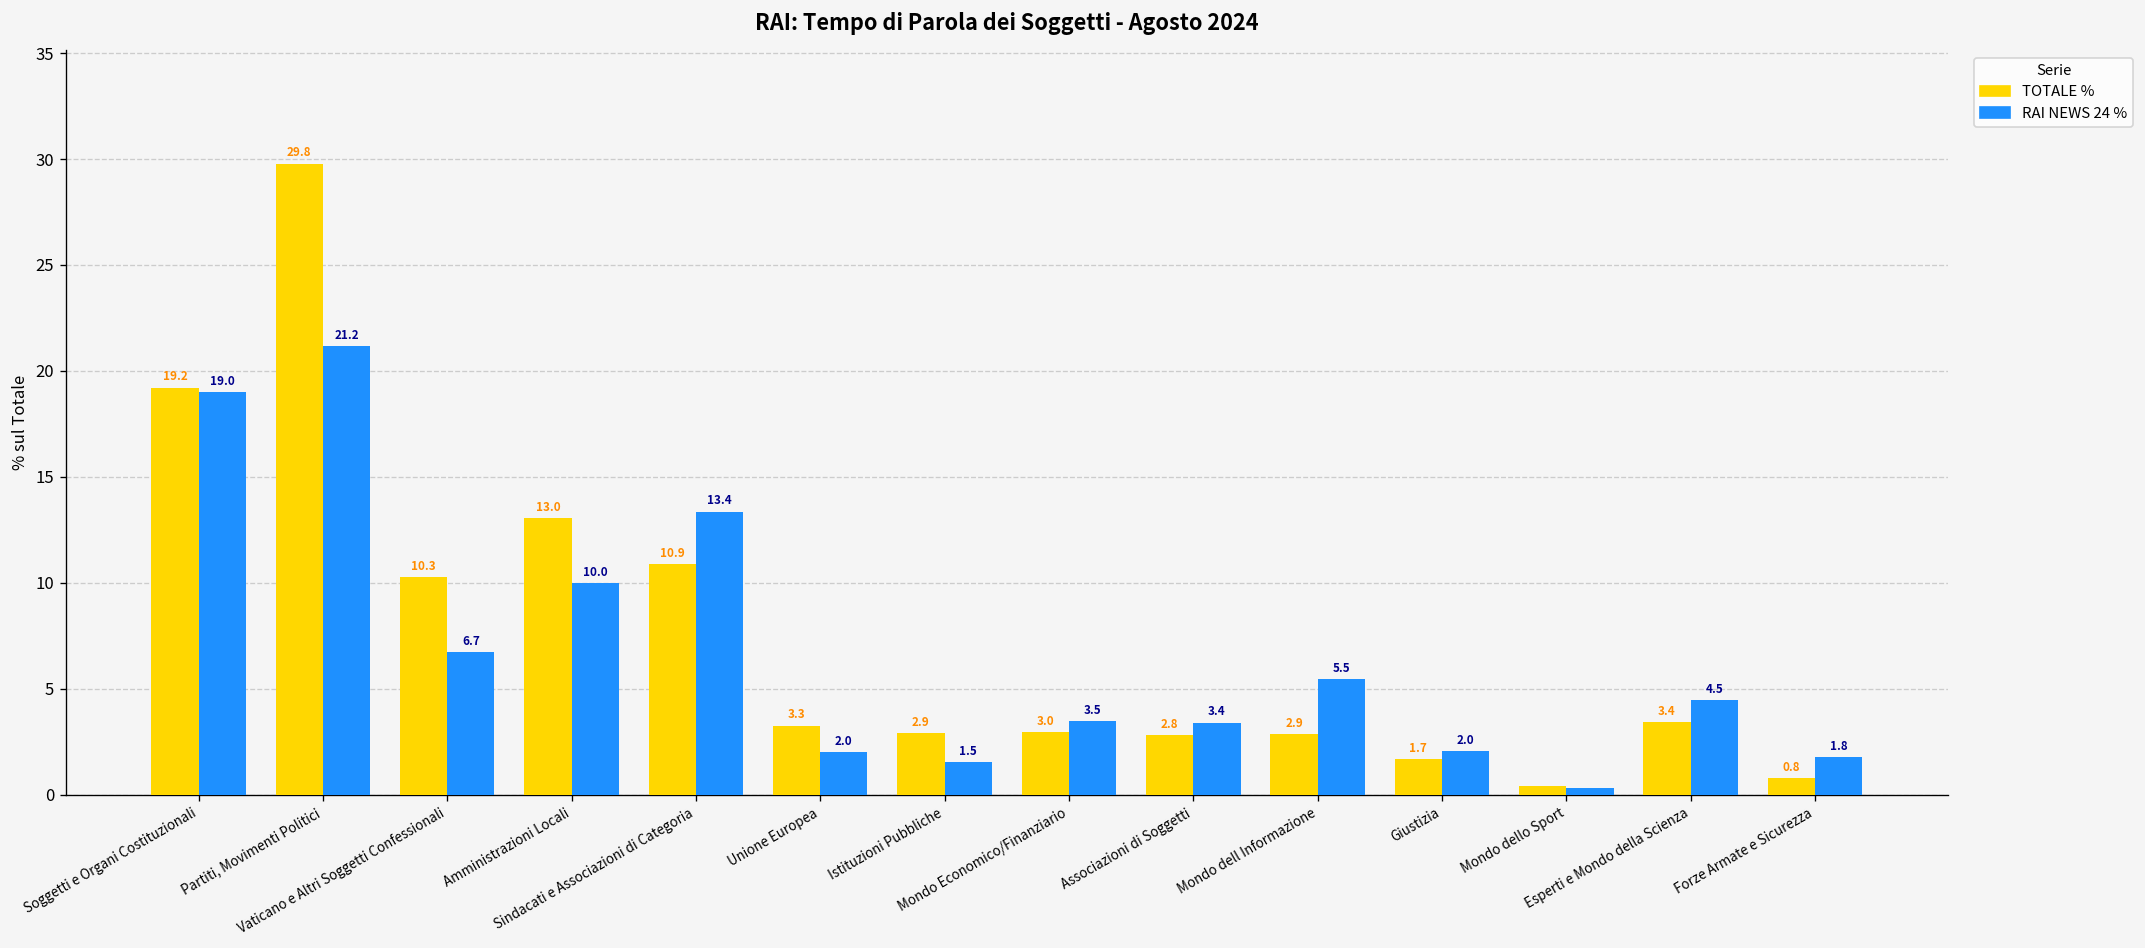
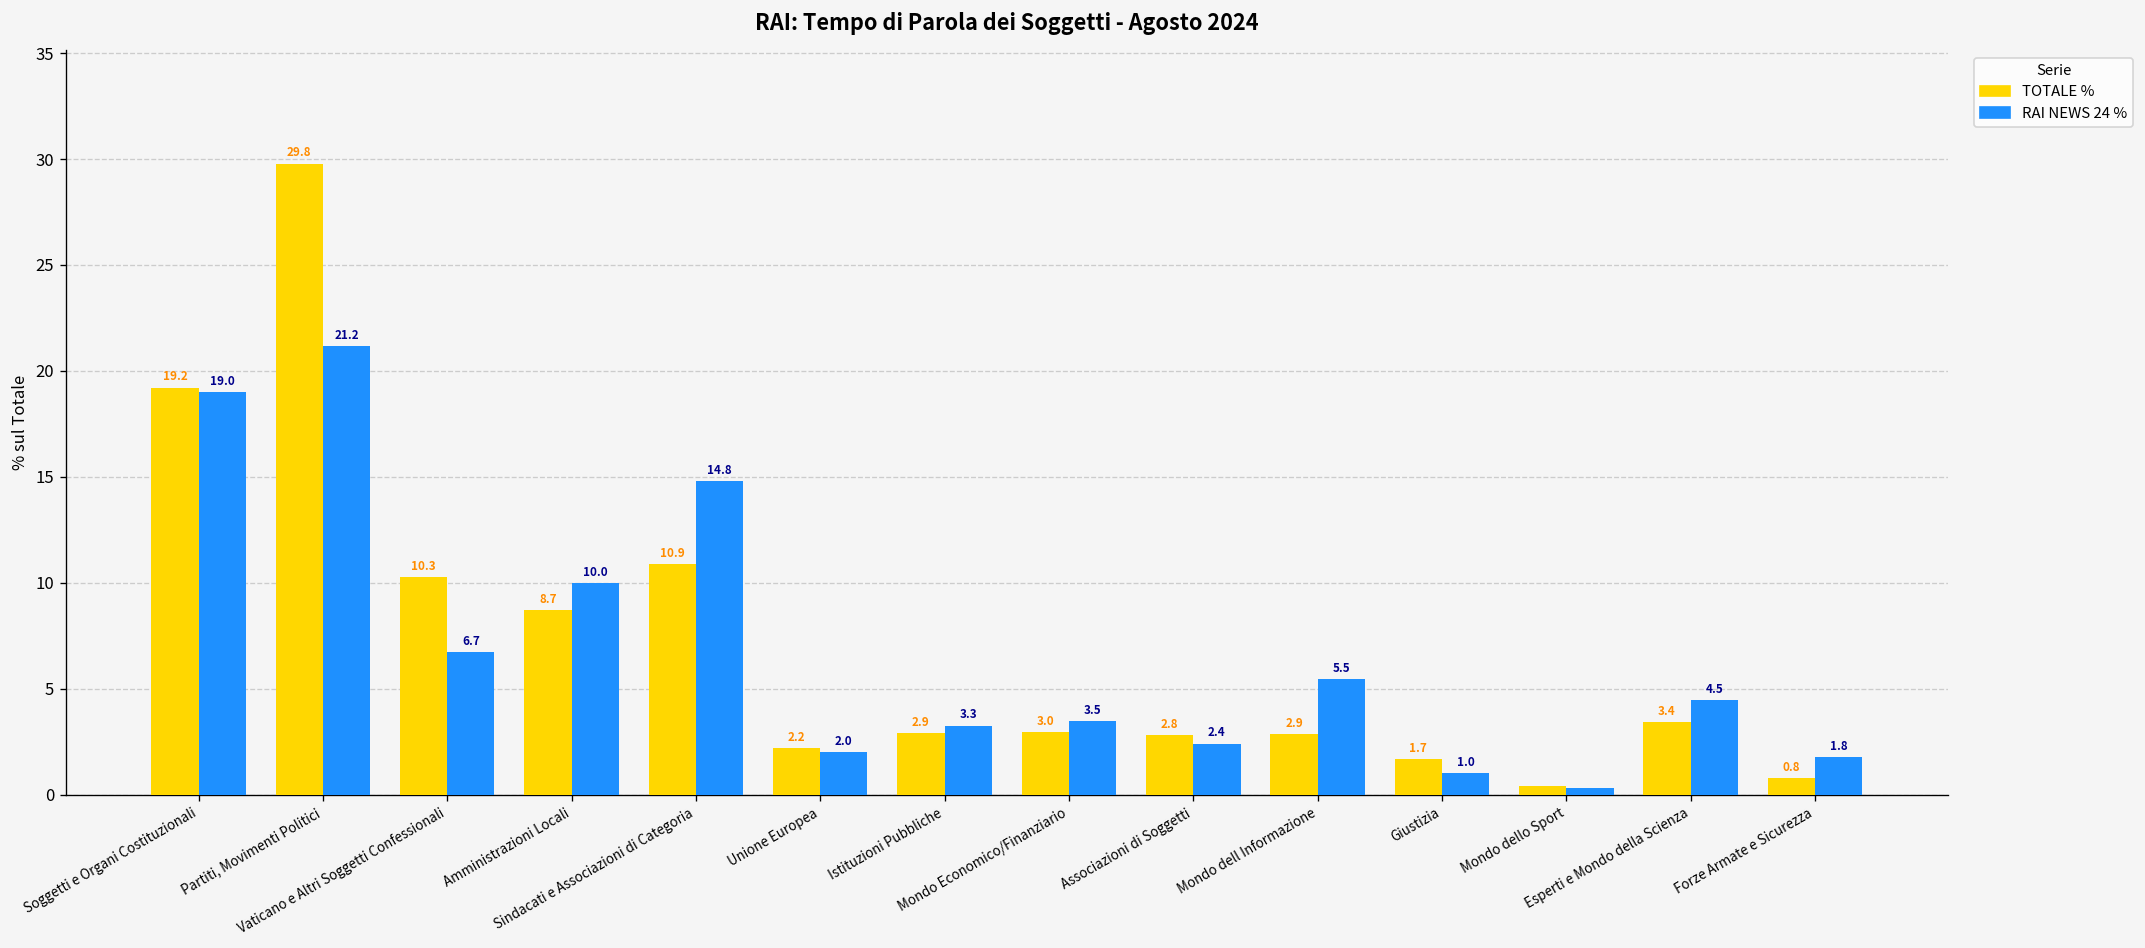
TOTALE %, Amministrazioni Locali: 13.0 -> 8.7
RAI NEWS 24 %, Sindacati e Associazioni di Categoria: 13.4 -> 14.8
TOTALE %, Unione Europea: 3.3 -> 2.2
RAI NEWS 24 %, Istituzioni Pubbliche: 1.5 -> 3.3
RAI NEWS 24 %, Associazioni di Soggetti: 3.4 -> 2.4
RAI NEWS 24 %, Giustizia: 2.0 -> 1.0
